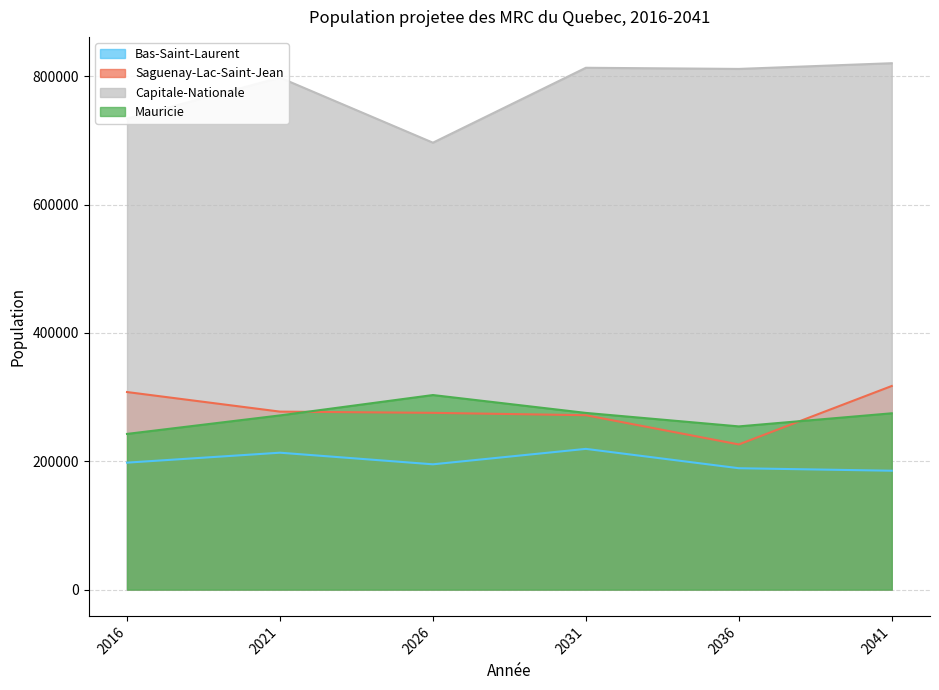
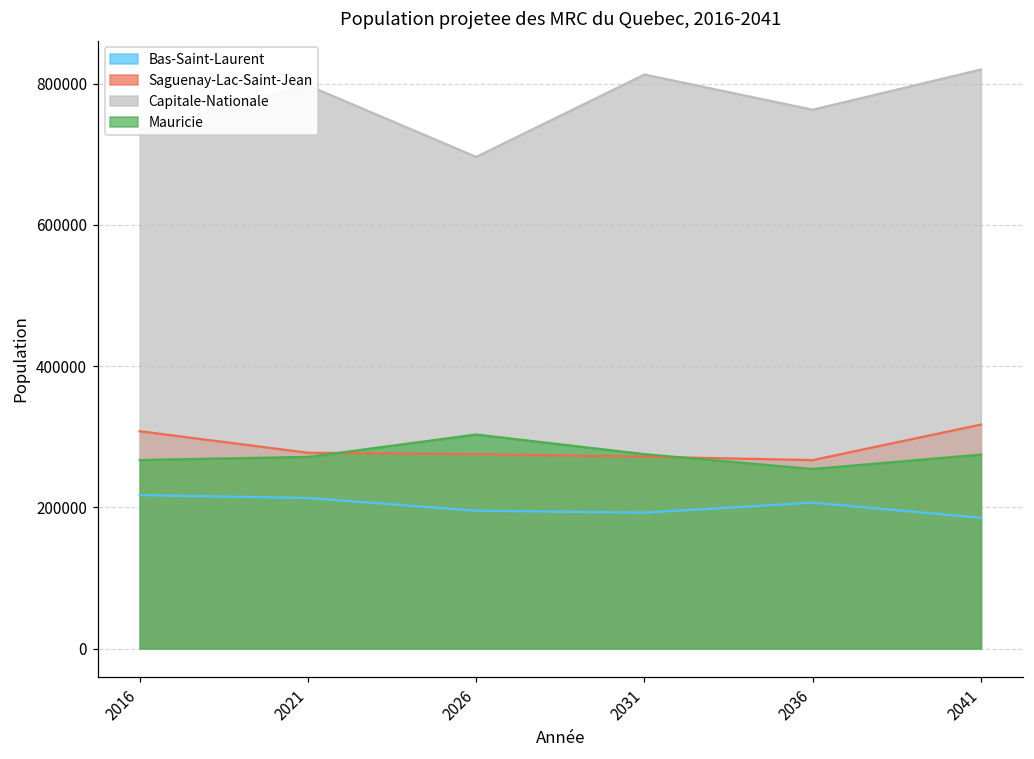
Bas-Saint-Laurent, 2016: 200000 -> 220000
Mauricie, 2016: 240000 -> 270000
Bas-Saint-Laurent, 2031: 220000 -> 190000
Bas-Saint-Laurent, 2036: 190000 -> 210000
Saguenay-Lac-Saint-Jean, 2036: 230000 -> 270000
Capitale-Nationale, 2036: 810000 -> 760000
